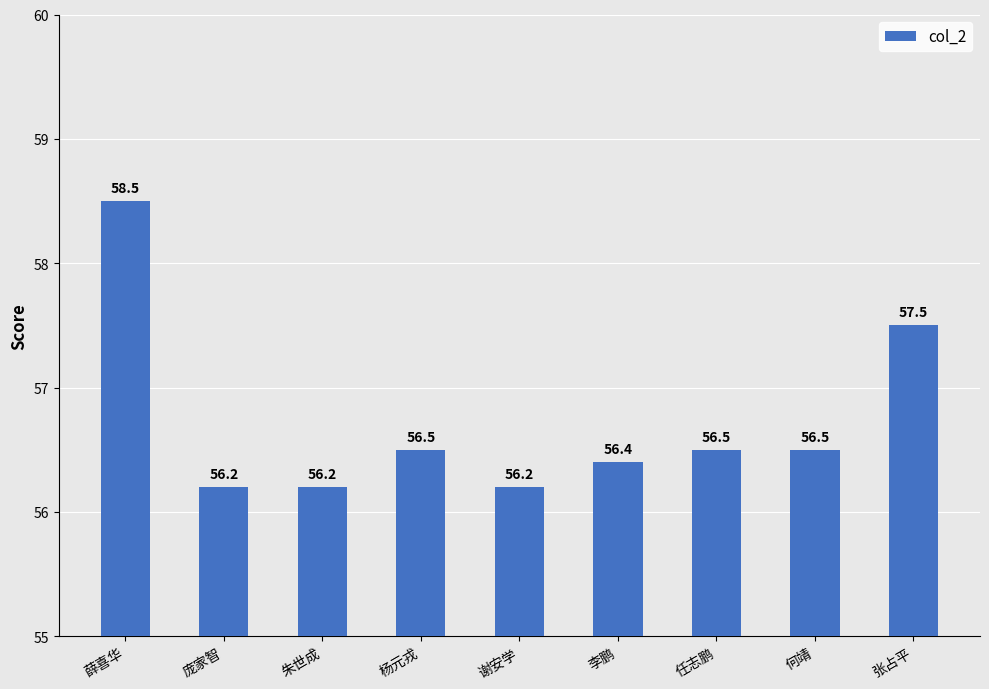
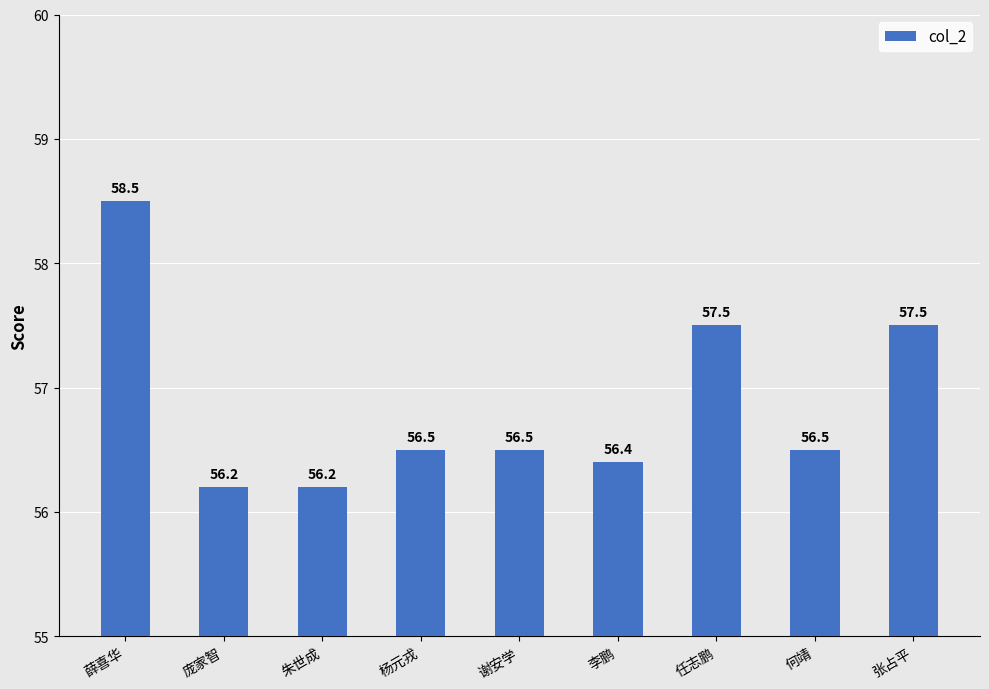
谢安学: 56.2 -> 56.5
任志鹏: 56.5 -> 57.5
